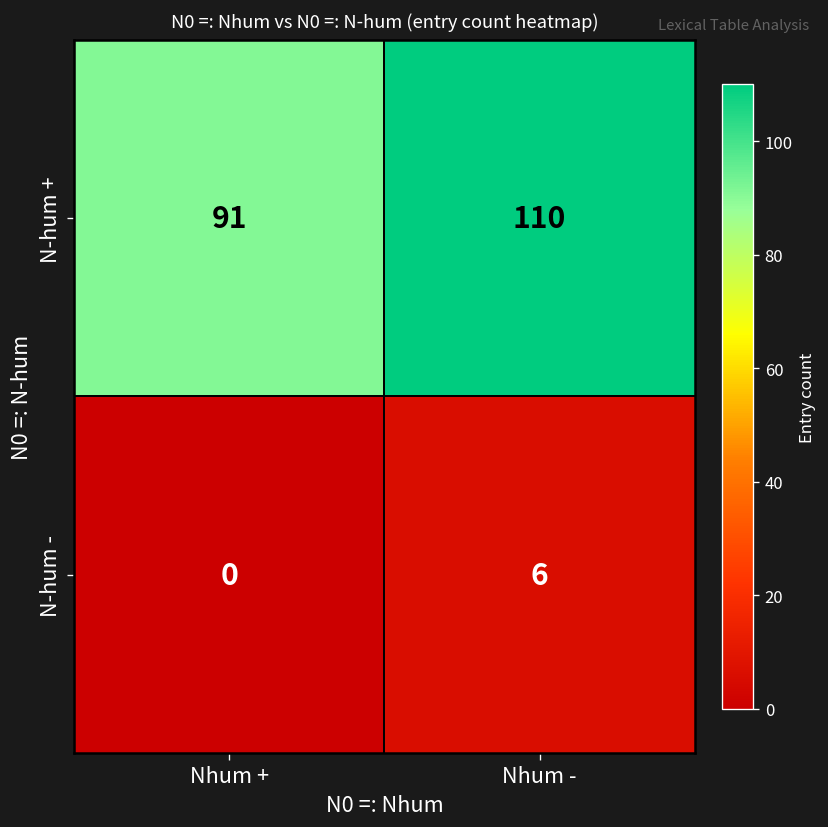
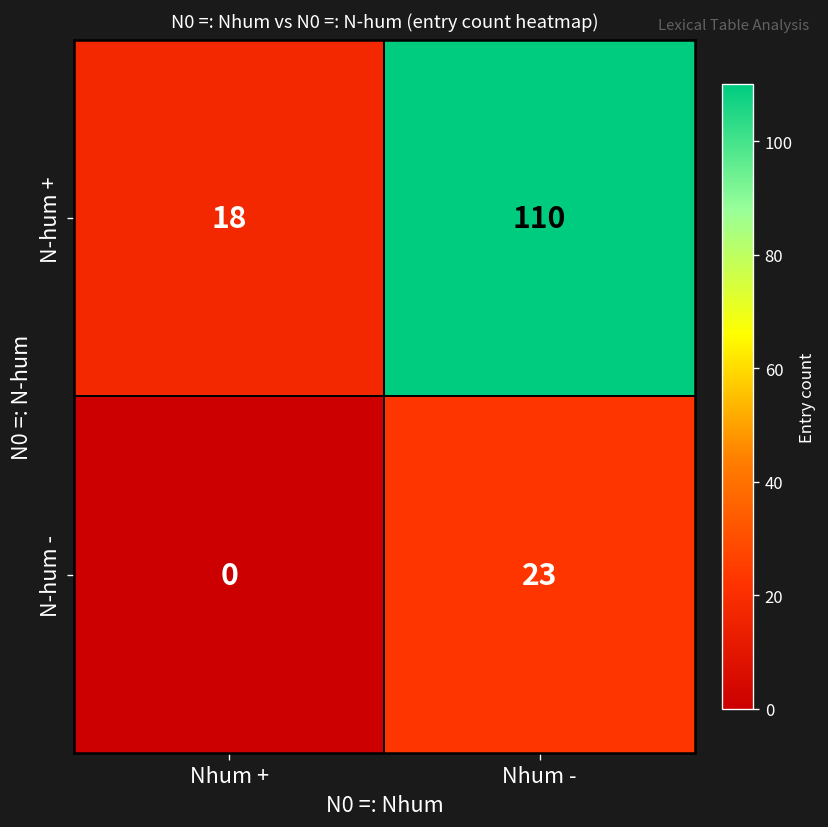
N-hum +, Nhum +: 91 -> 18
N-hum -, Nhum -: 6 -> 23
